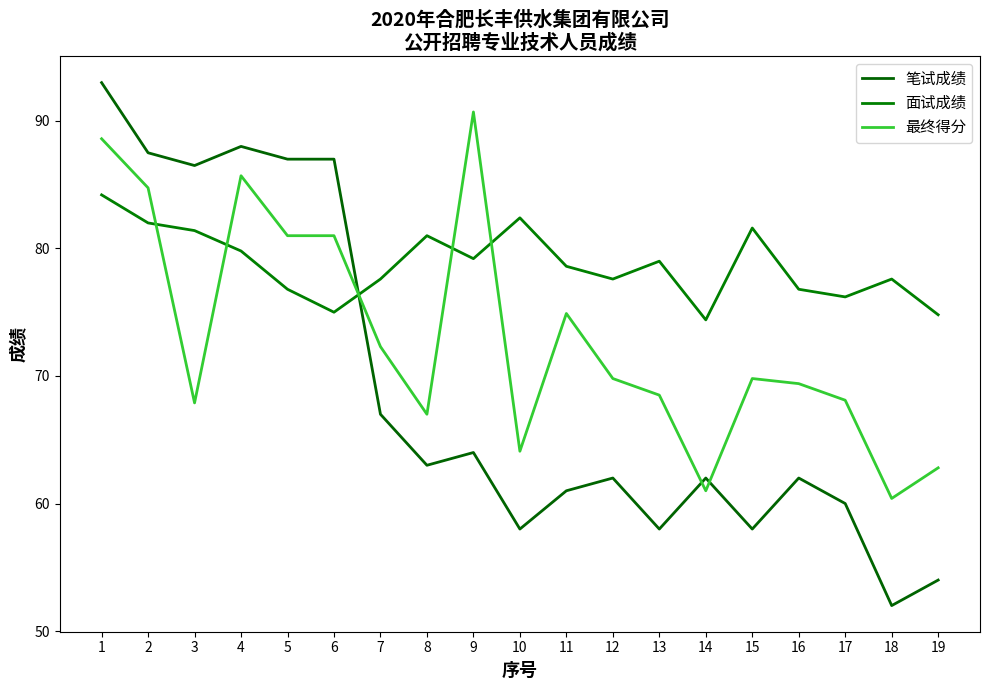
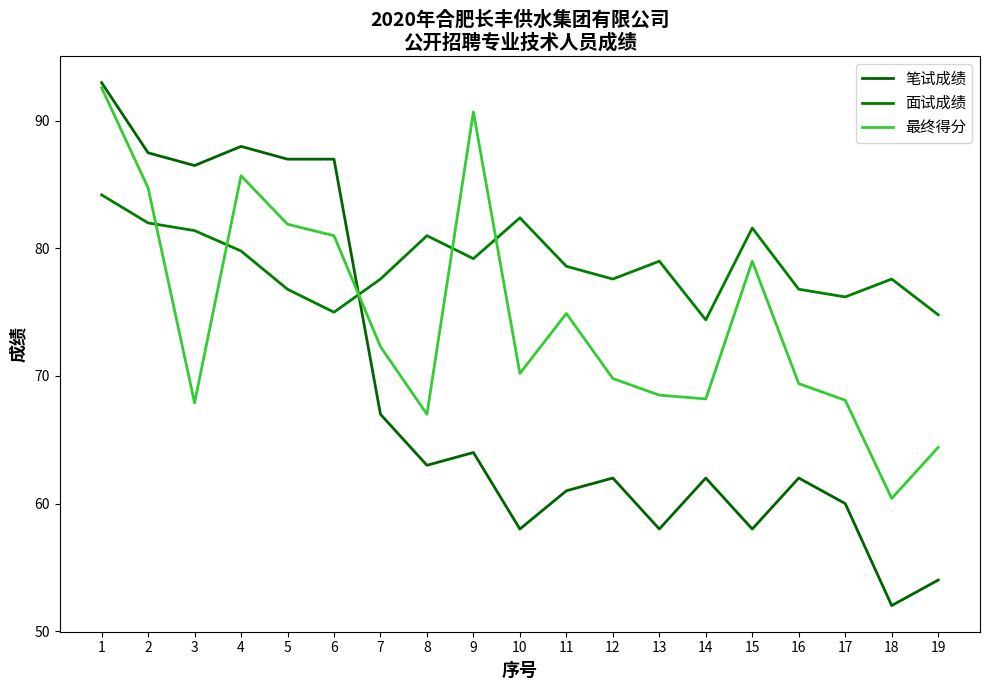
最终得分, 1: 88.6 -> 92.6
最终得分, 5: 81.0 -> 81.9
最终得分, 10: 64.1 -> 70.2
最终得分, 14: 61.0 -> 68.2
最终得分, 15: 69.8 -> 79.0
最终得分, 19: 62.8 -> 64.4
